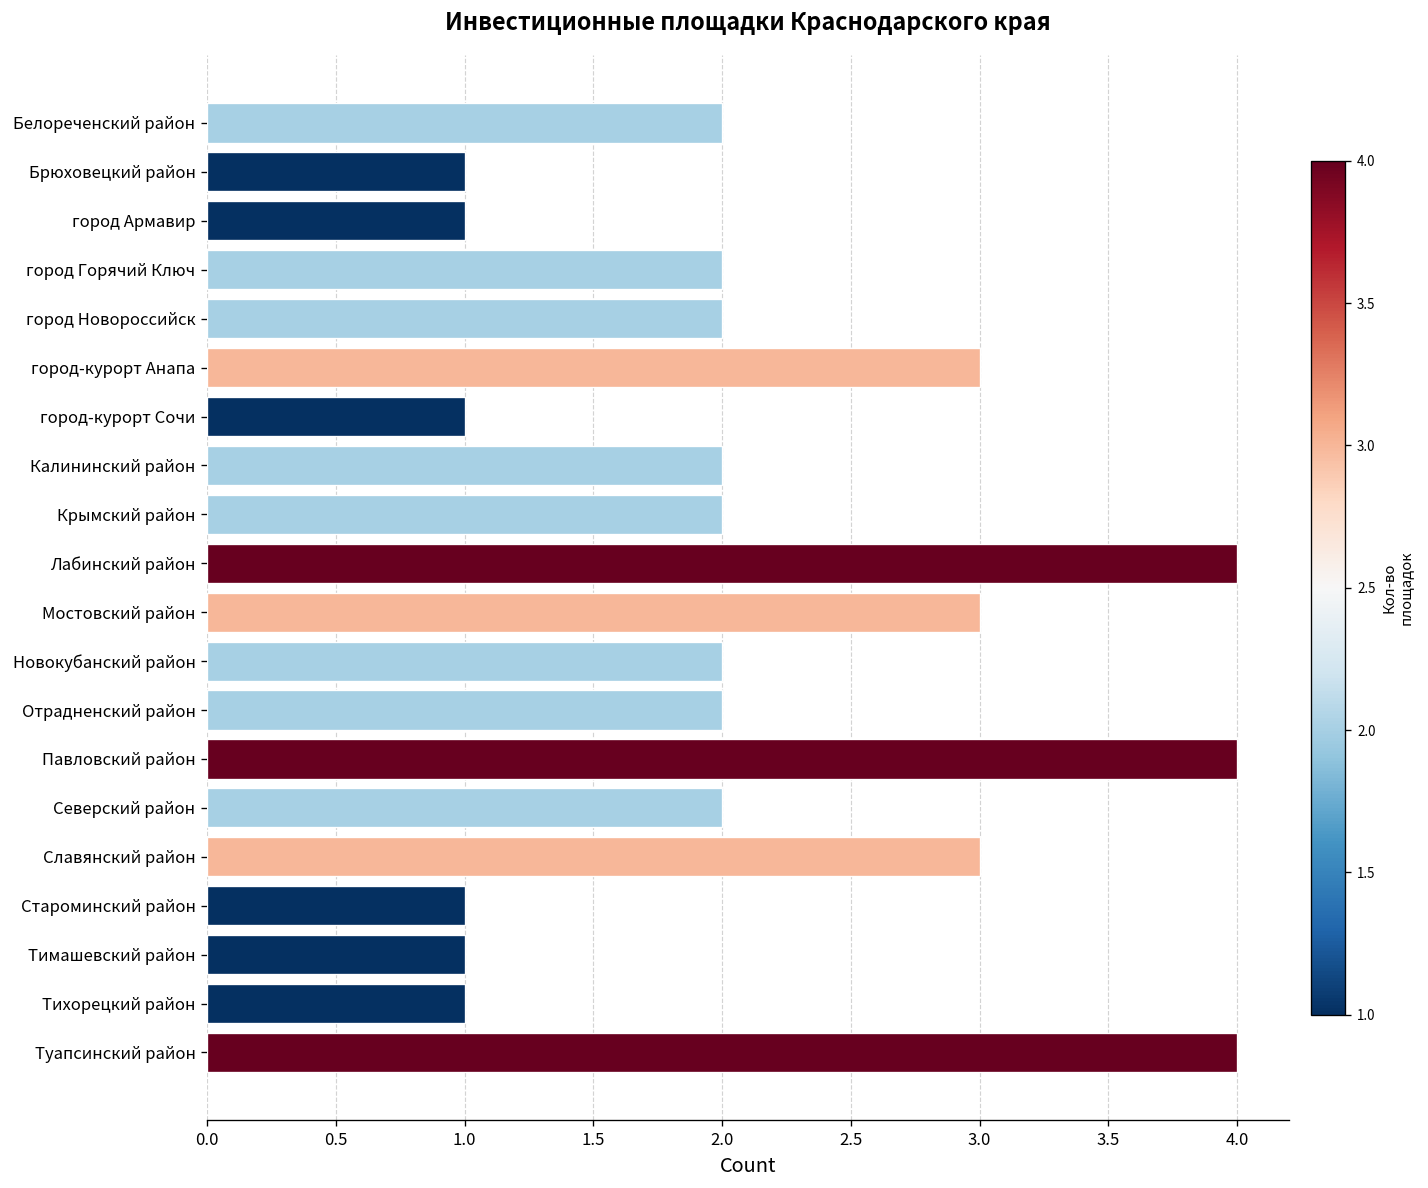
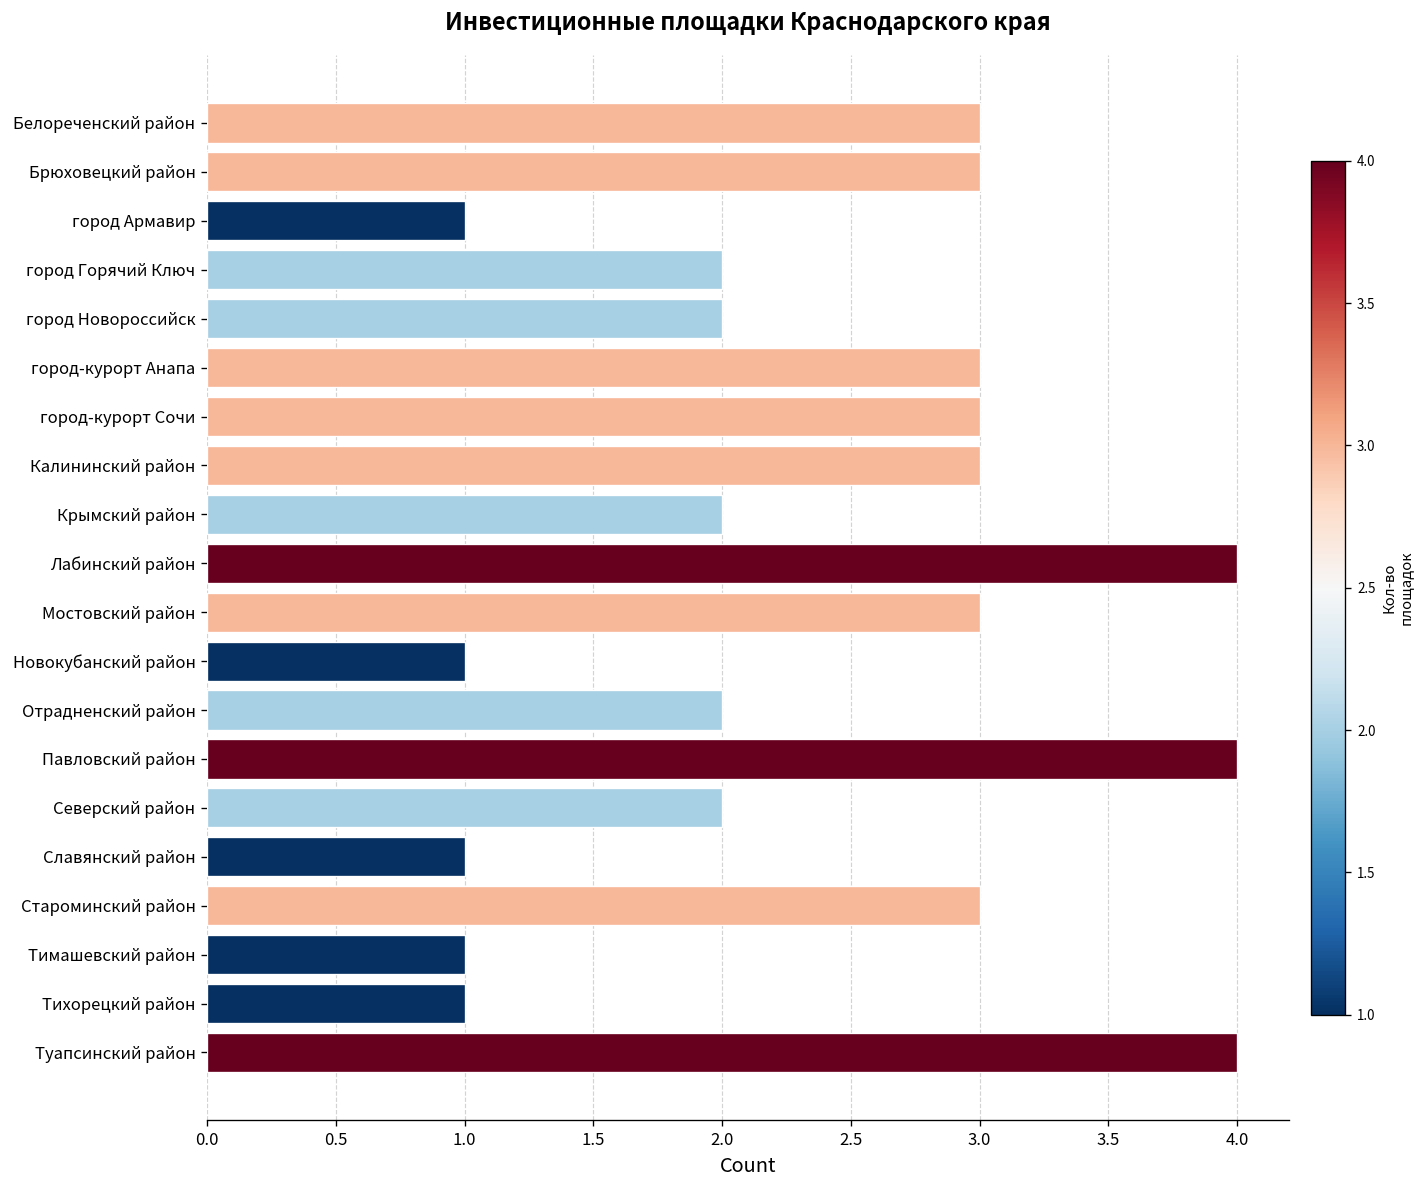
Белореченский район: 2 -> 3
Брюховецкий район: 1 -> 3
город-курорт Сочи: 1 -> 3
Калининский район: 2 -> 3
Новокубанский район: 2 -> 1
Славянский район: 3 -> 1
Староминский район: 1 -> 3
